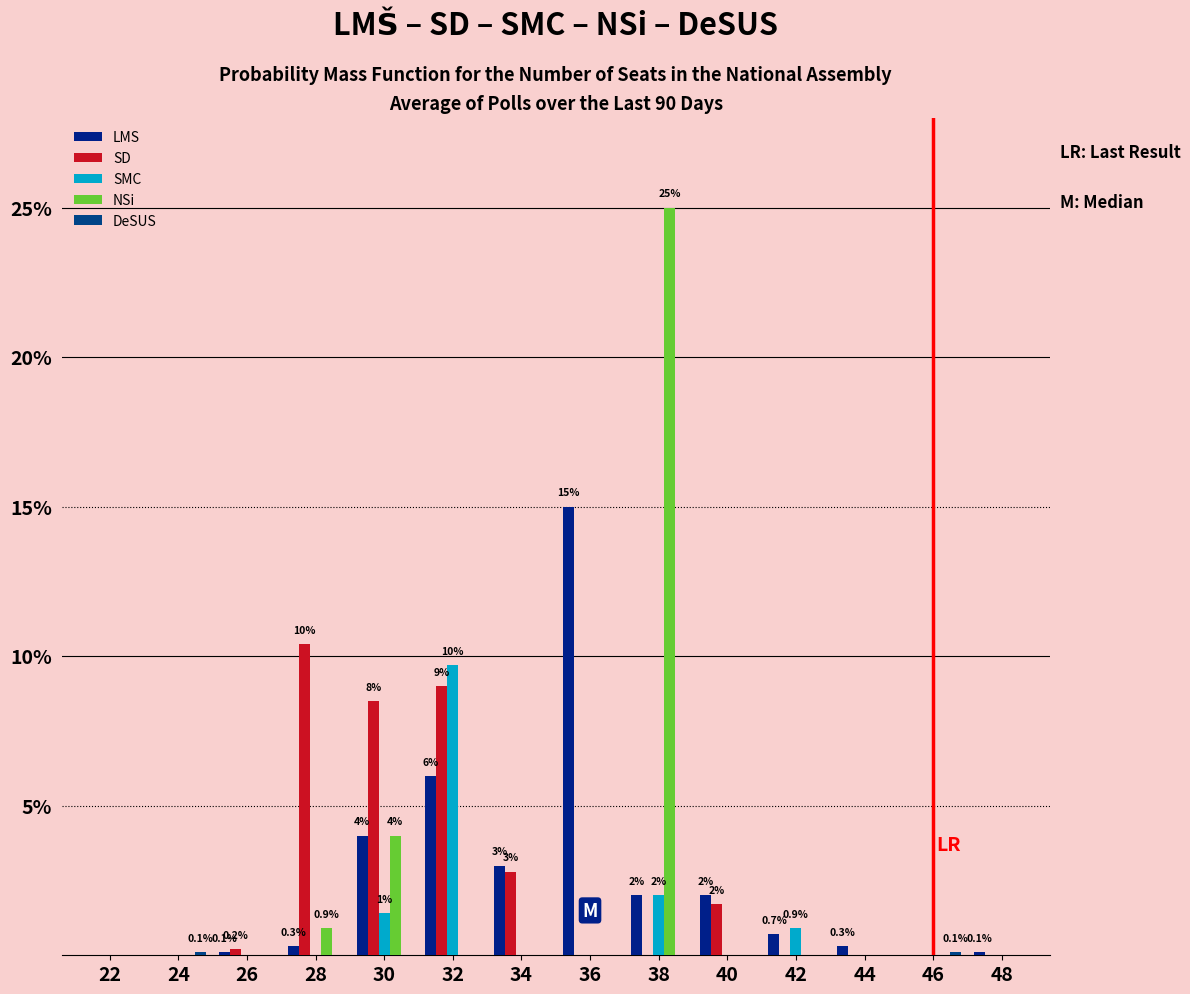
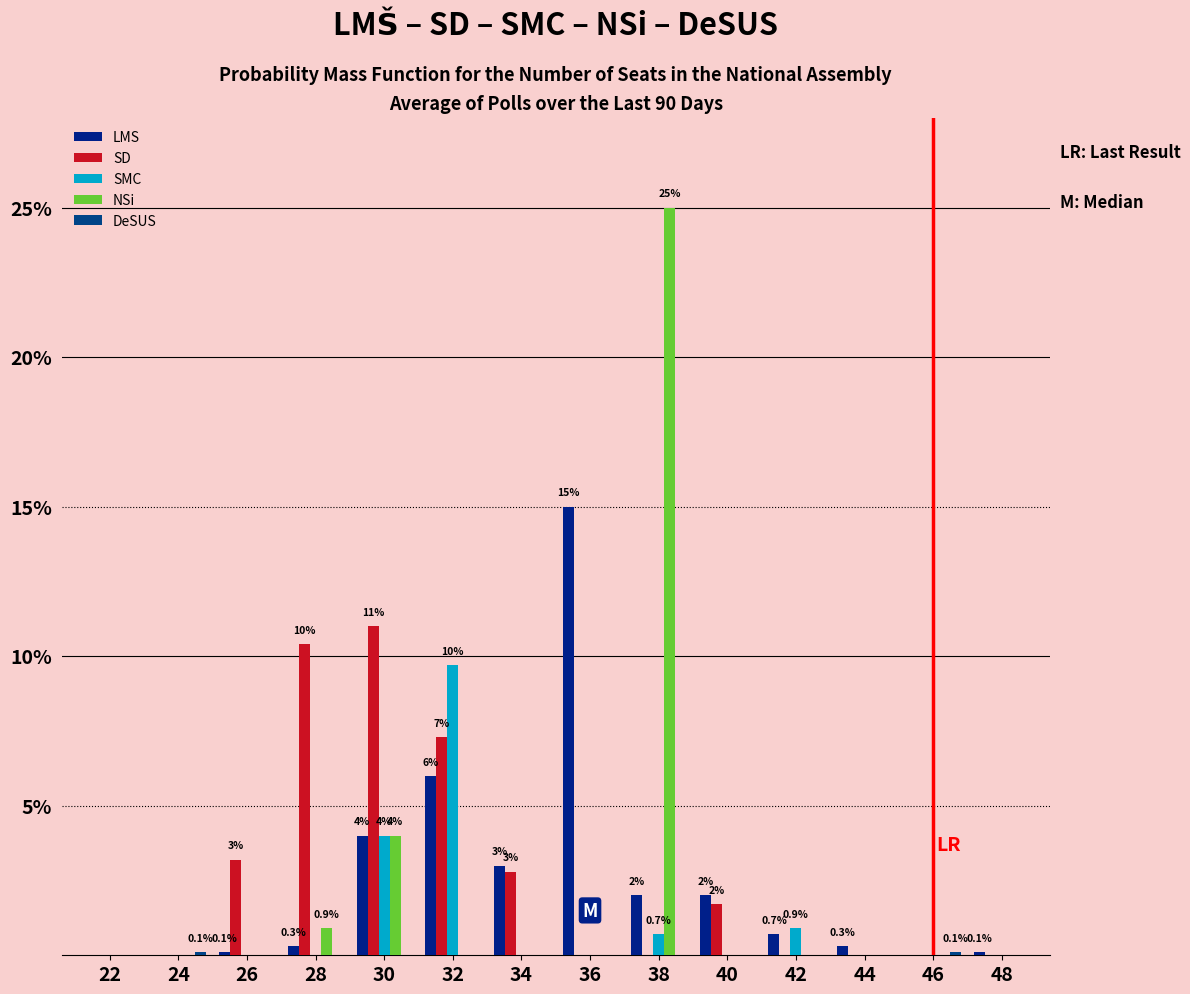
SD, 26: 0.2% -> 3%
SD, 30: 8% -> 11%
SMC, 30: 1% -> 4%
SD, 32: 9% -> 7%
SMC, 38: 2% -> 0.7%
